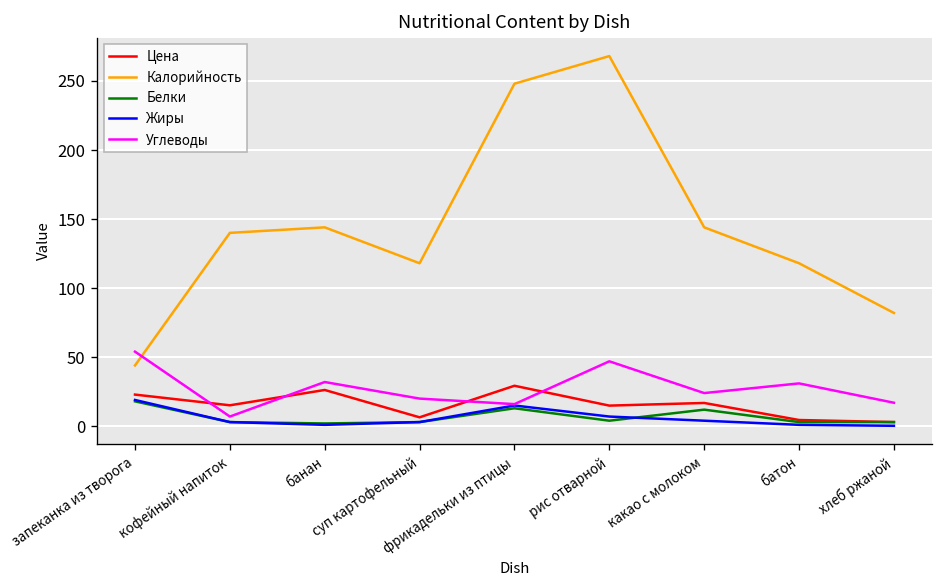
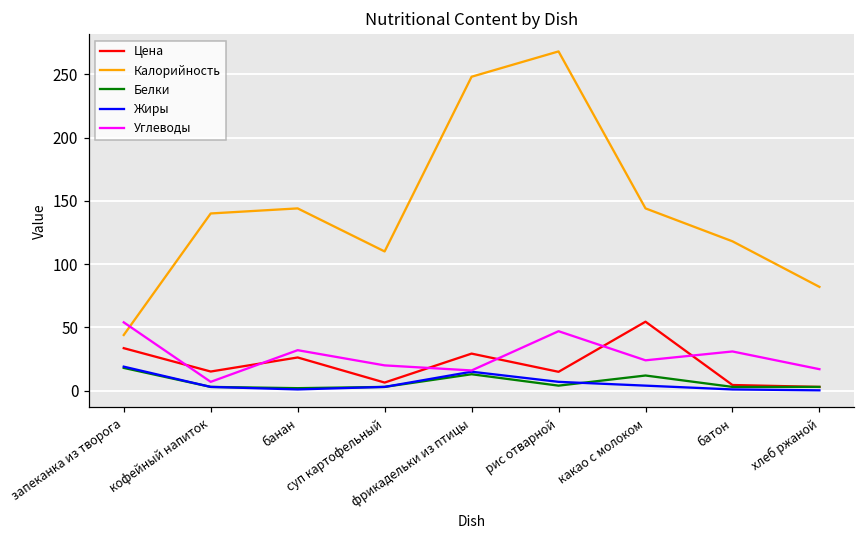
Цена, запеканка из творога: 23 -> 34
Калорийность, суп картофельный: 118 -> 110
Цена, какао с молоком: 17 -> 55
